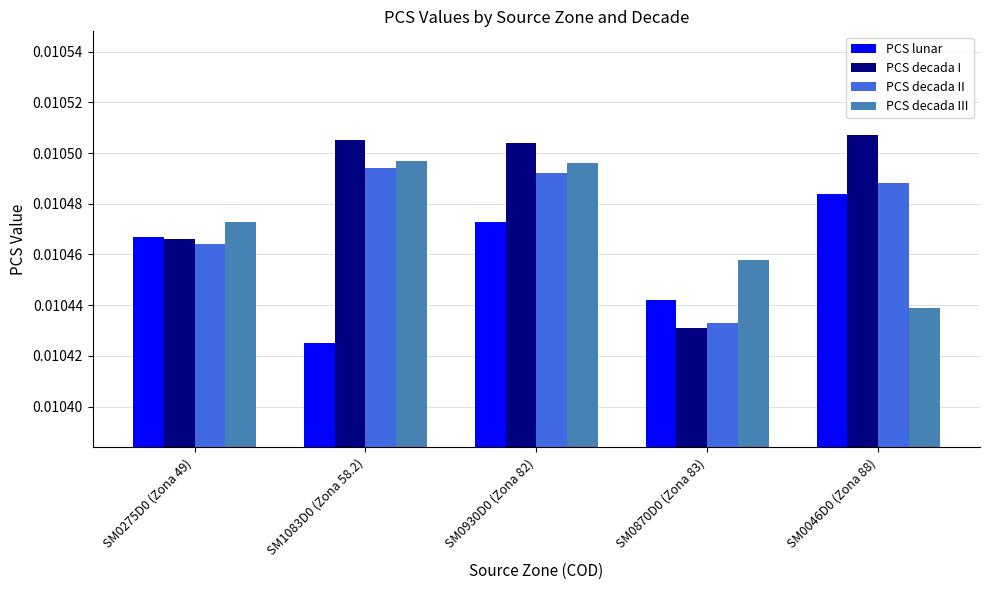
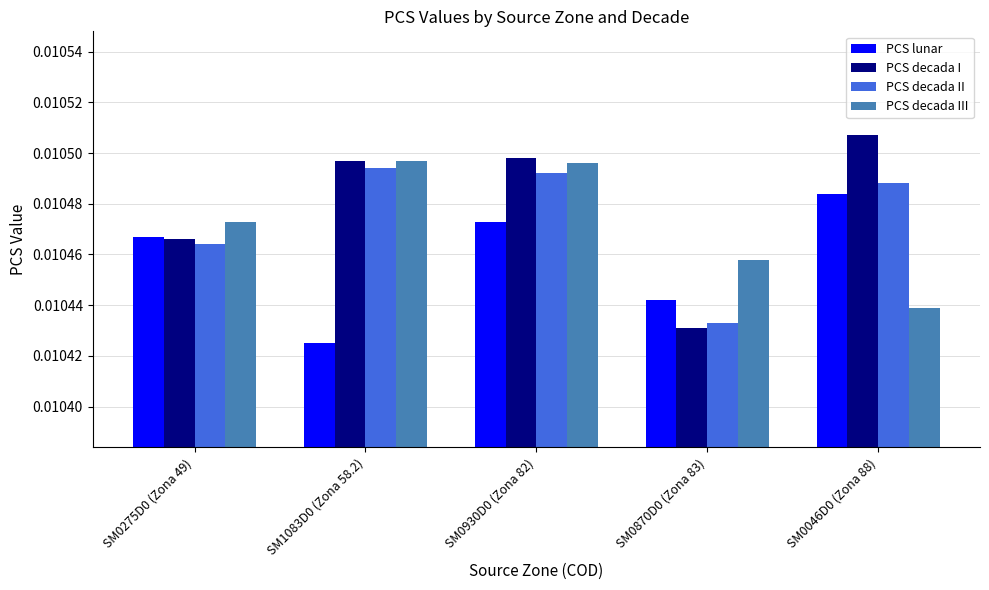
PCS decada I, SM1083D0 (Zona 58.2): 0.010505 -> 0.010497
PCS decada I, SM0930D0 (Zona 82): 0.010504 -> 0.010498
